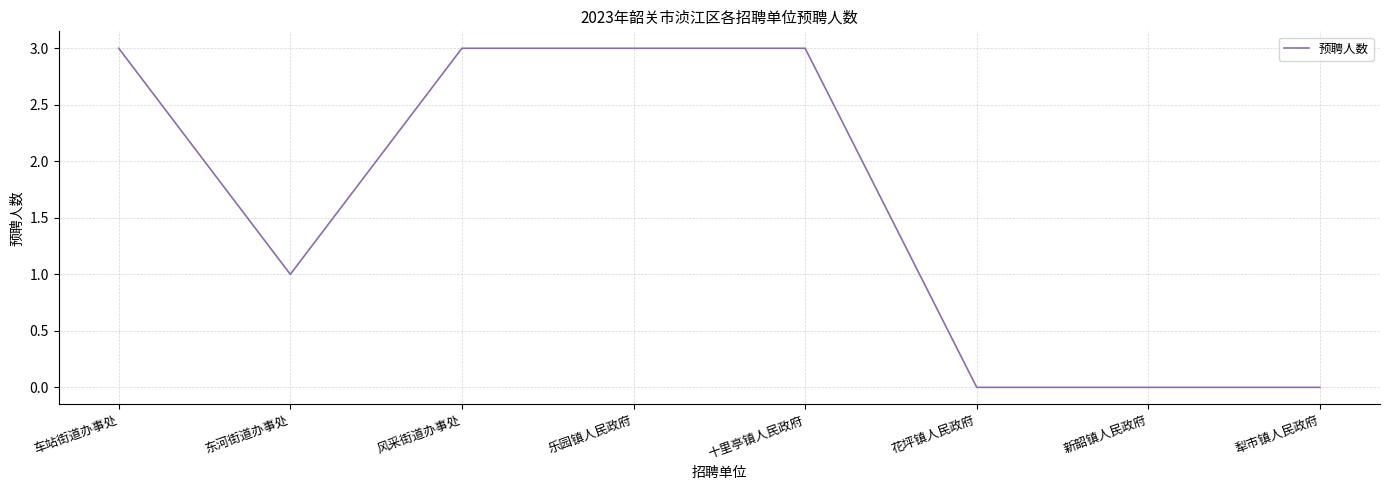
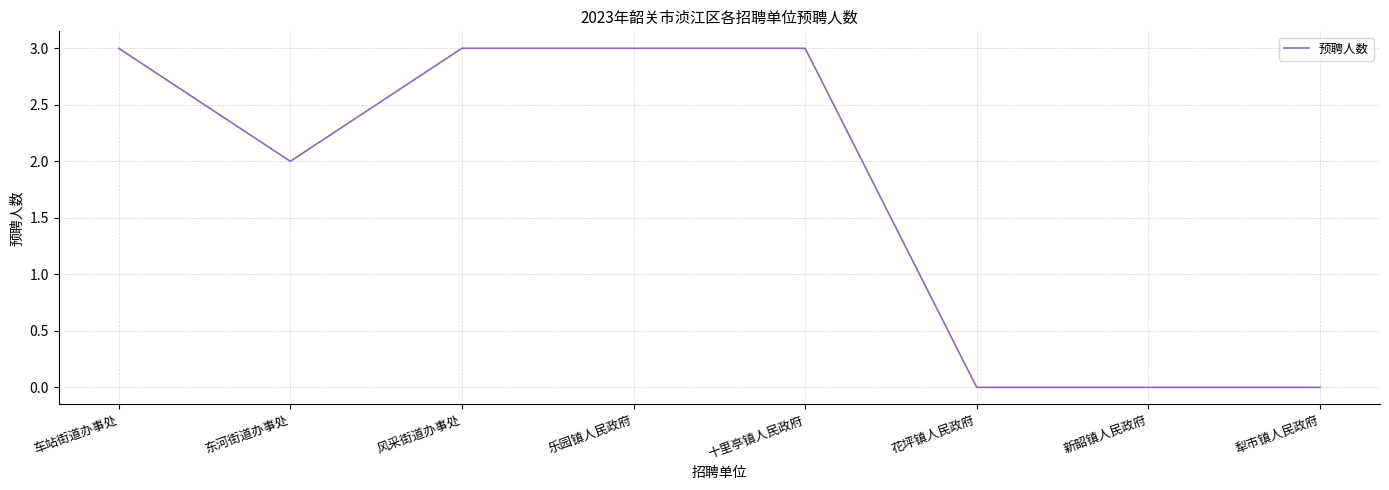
东河街道办事处: 1 -> 2
